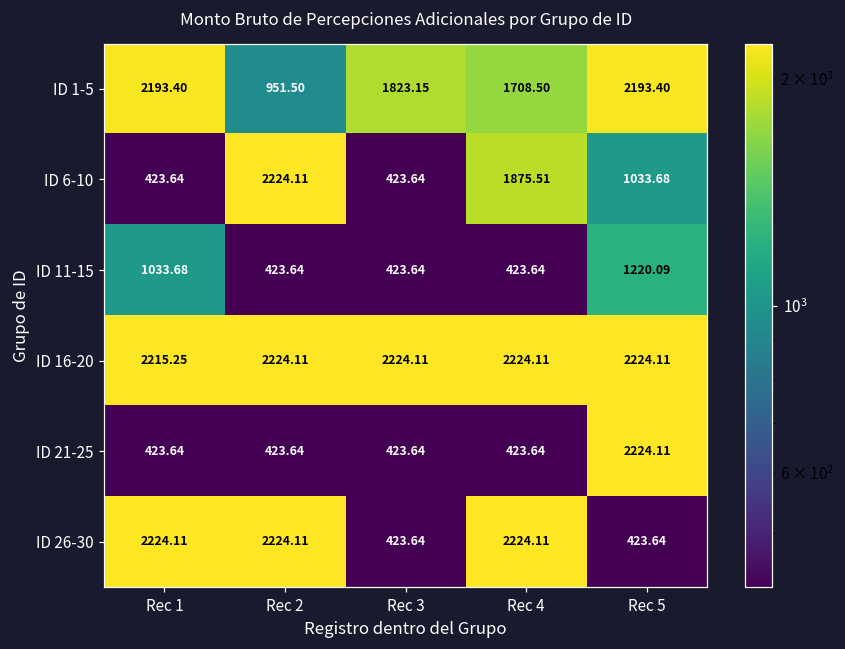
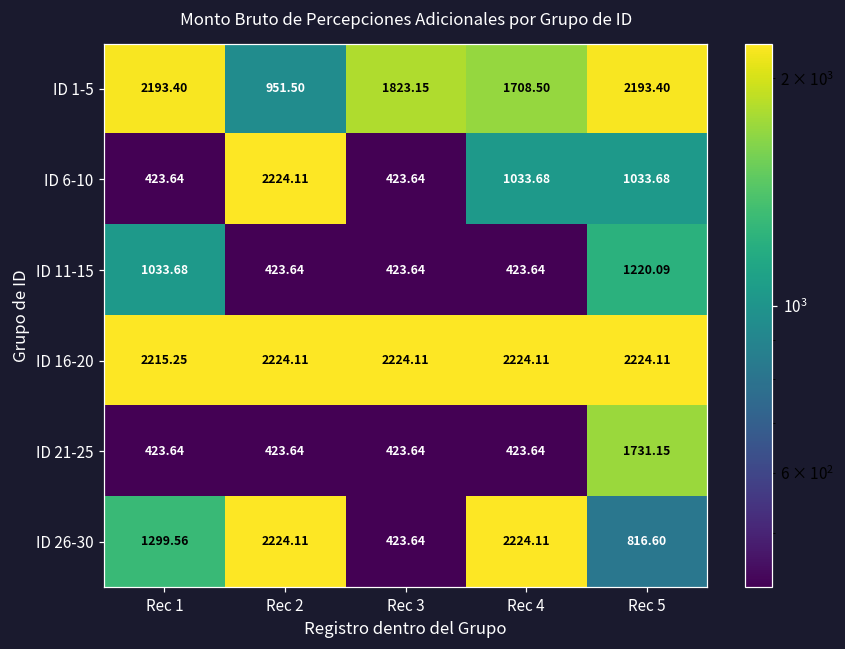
ID 6-10, Rec 4: 1875.51 -> 1033.68
ID 21-25, Rec 5: 2224.11 -> 1731.15
ID 26-30, Rec 1: 2224.11 -> 1299.56
ID 26-30, Rec 5: 423.64 -> 816.60
